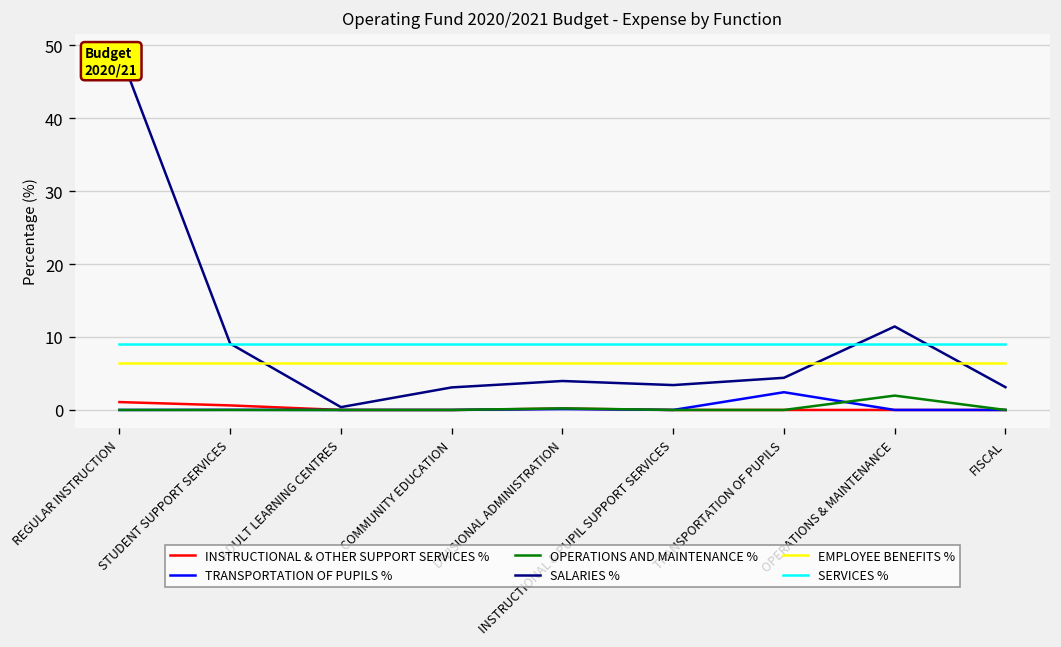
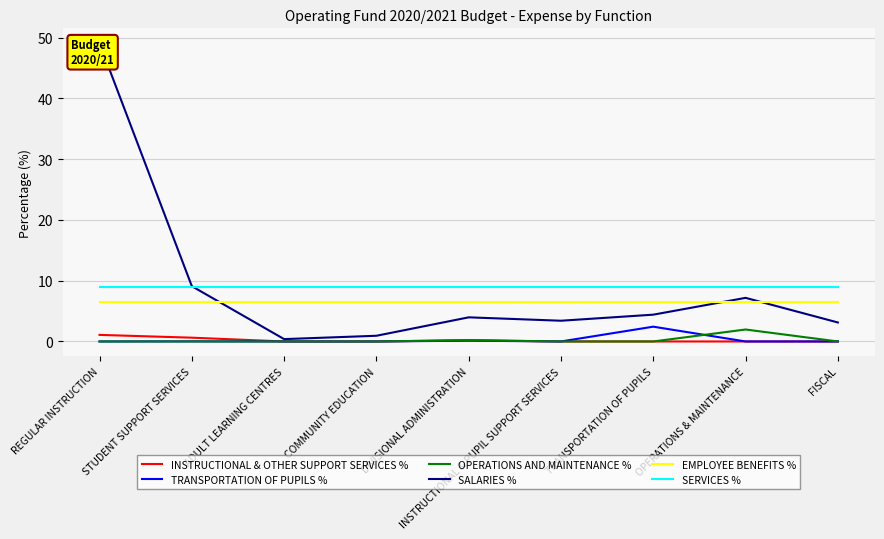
SALARIES %, COMMUNITY EDUCATION: 3 -> 1
SALARIES %, OPERATIONS & MAINTENANCE: 11 -> 7
